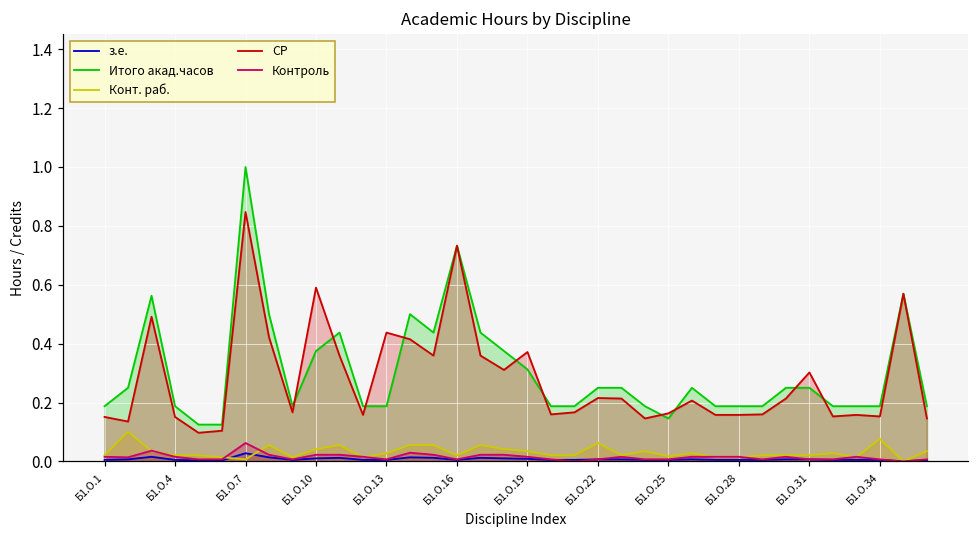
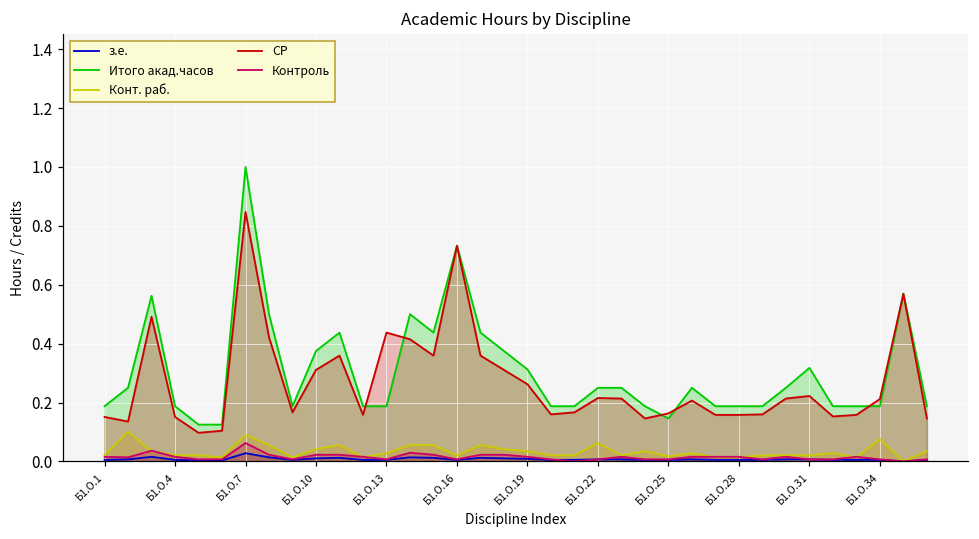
Конт. раб., Б1.О.7: 0.01 -> 0.09
СР, Б1.О.10: 0.59 -> 0.31
СР, Б1.О.19: 0.37 -> 0.26
Итого акад.часов, Б1.О.31: 0.25 -> 0.32
СР, Б1.О.31: 0.30 -> 0.22
СР, Б1.О.34: 0.15 -> 0.21
